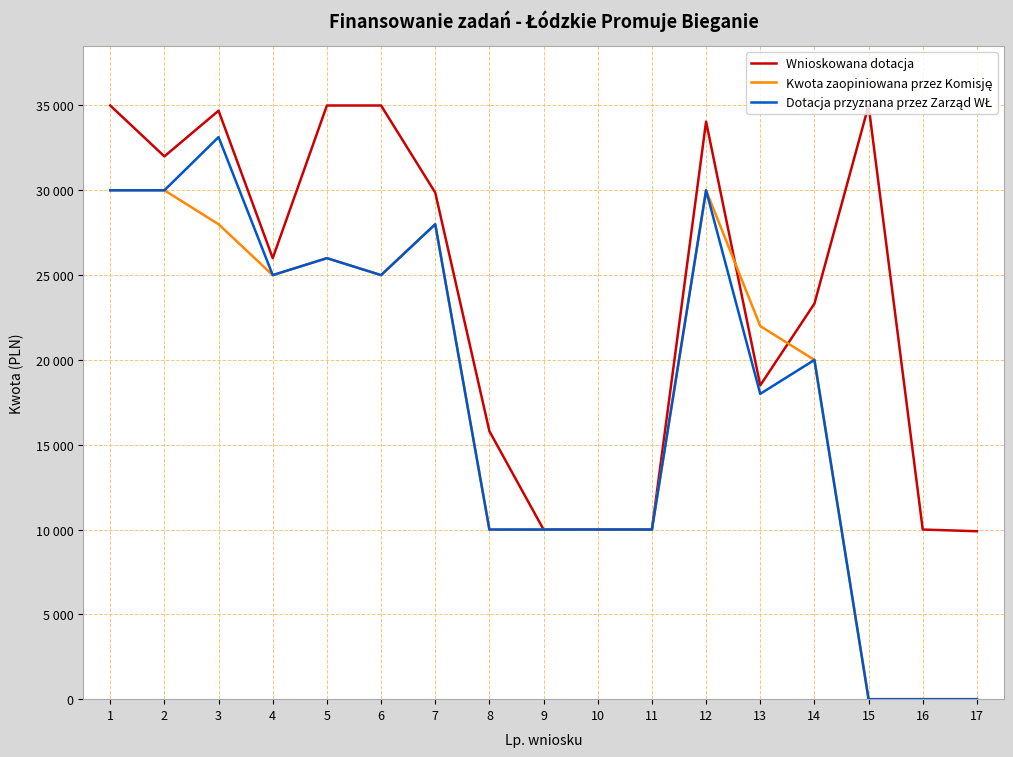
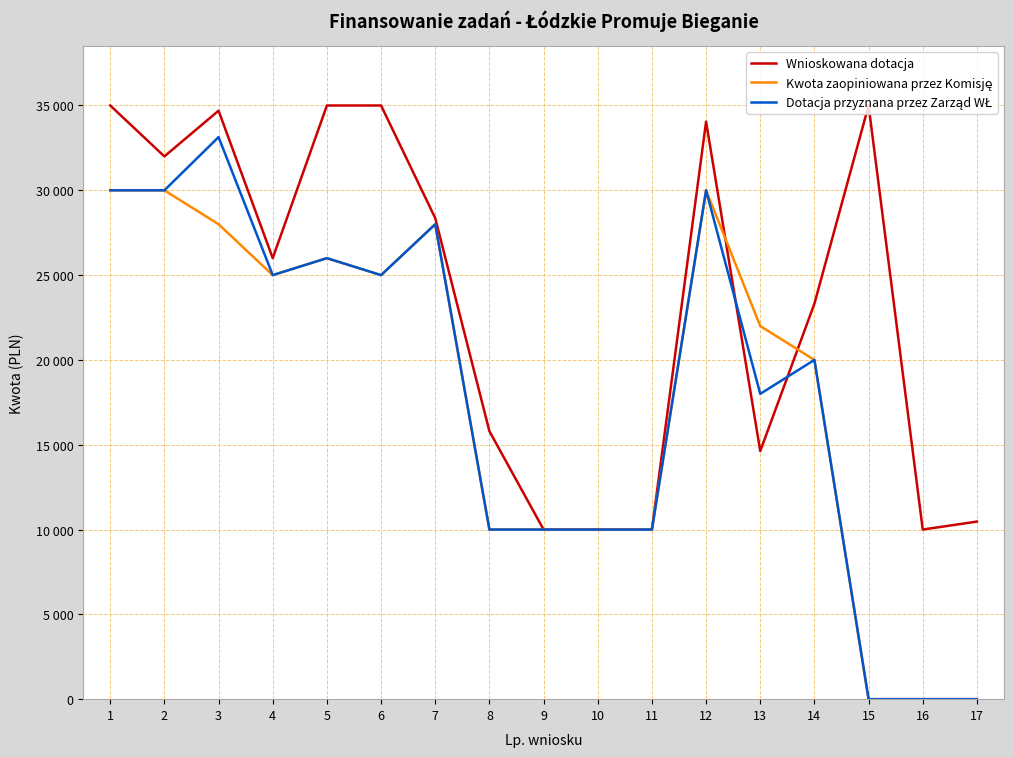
Wnioskowana dotacja, 7: 29900 -> 28400
Wnioskowana dotacja, 13: 18500 -> 14600
Wnioskowana dotacja, 17: 9900 -> 10500
